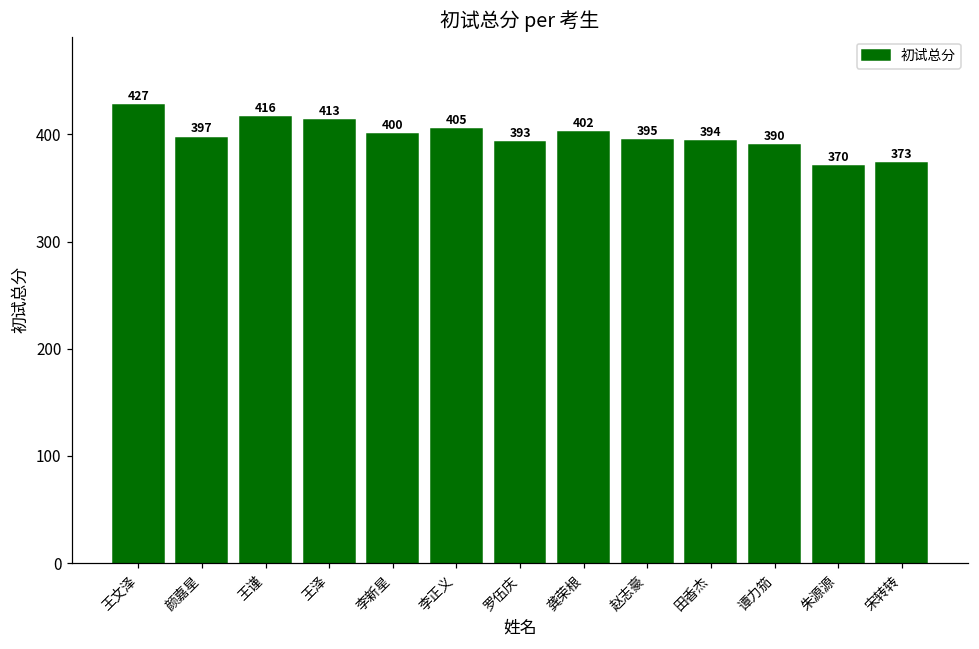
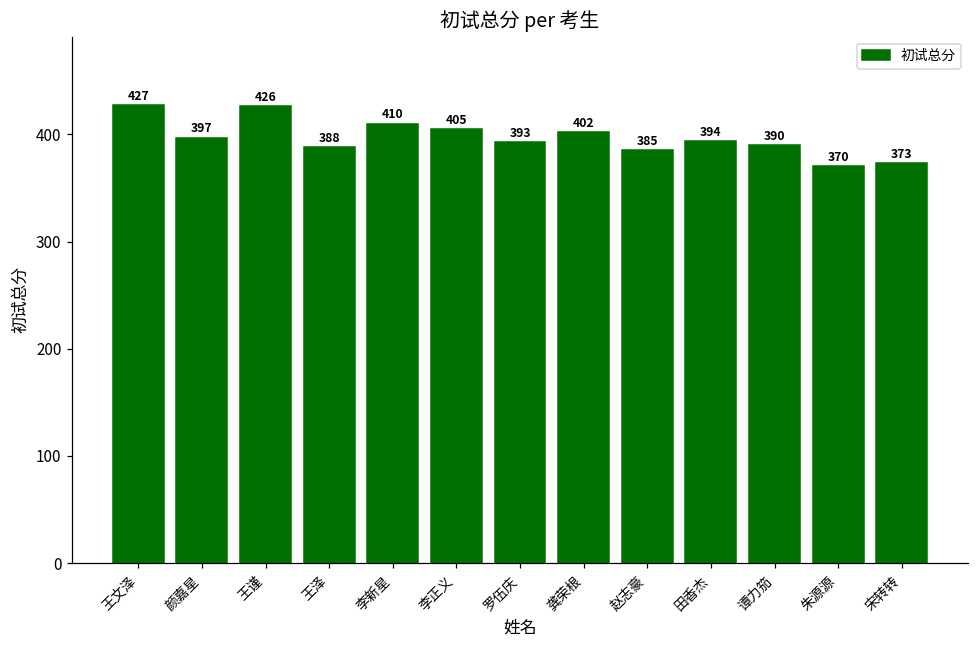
王谨: 416 -> 426
王泽: 413 -> 388
李新星: 400 -> 410
赵志豪: 395 -> 385
